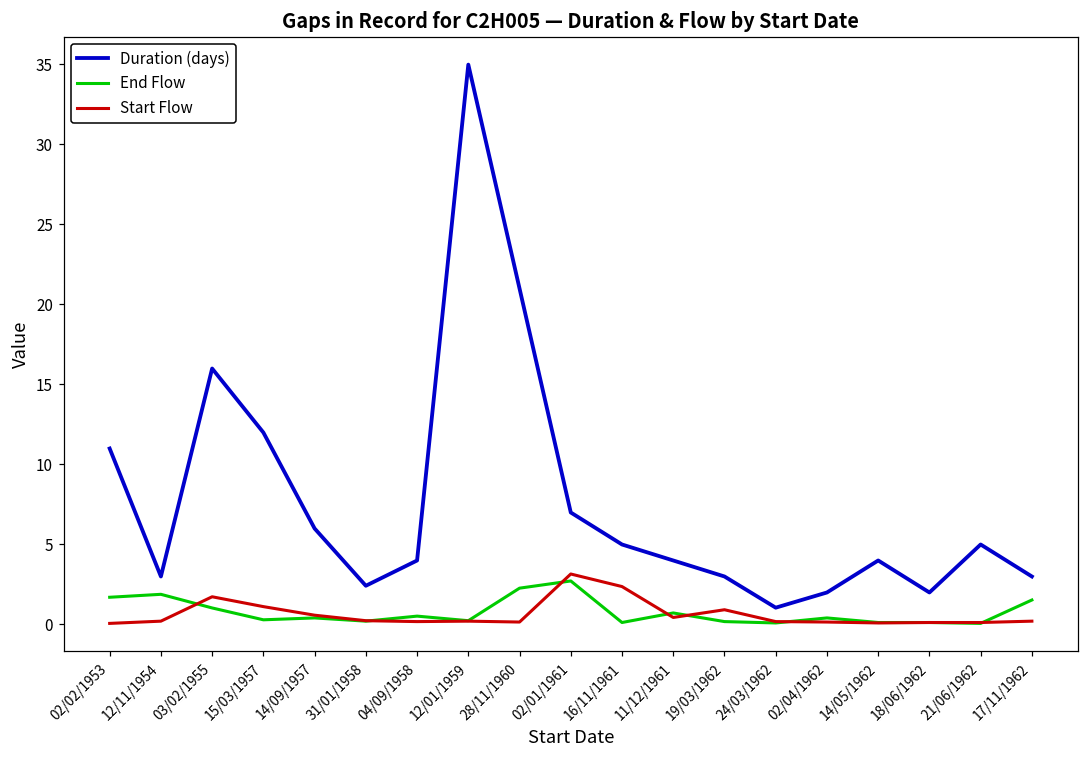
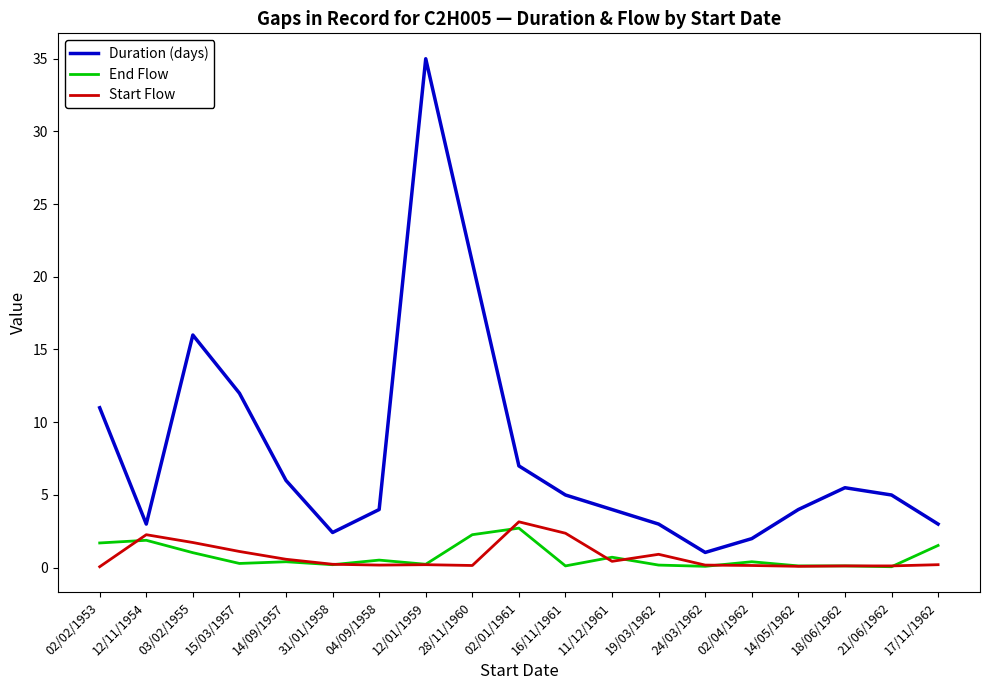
Start Flow, 12/11/1954: 0.2 -> 2.3
Duration (days), 18/06/1962: 2.0 -> 5.5
